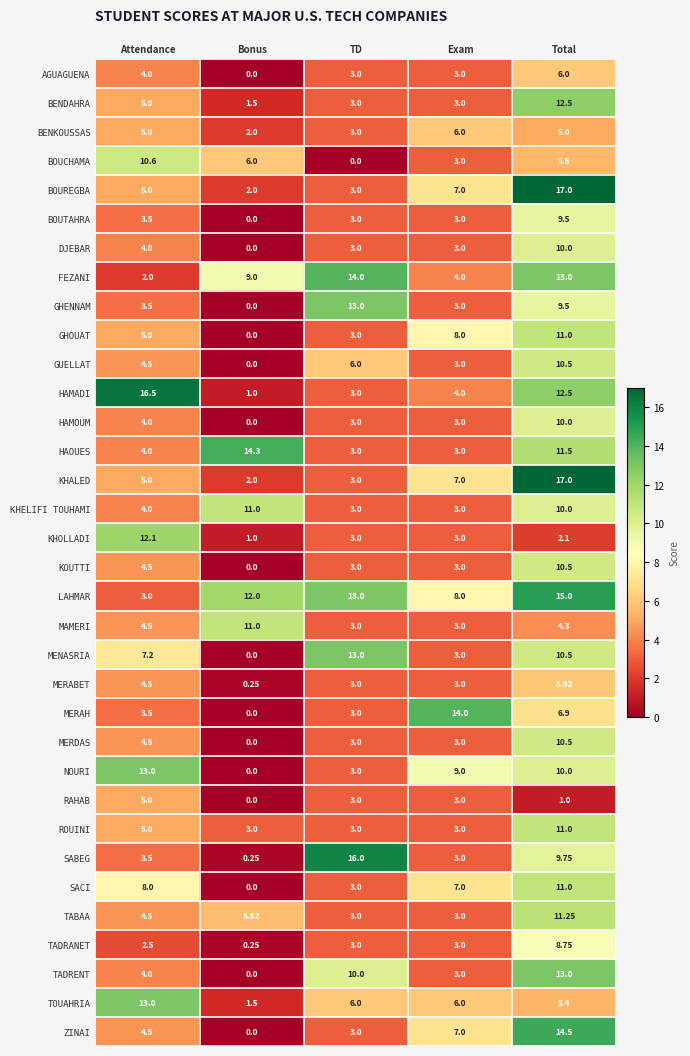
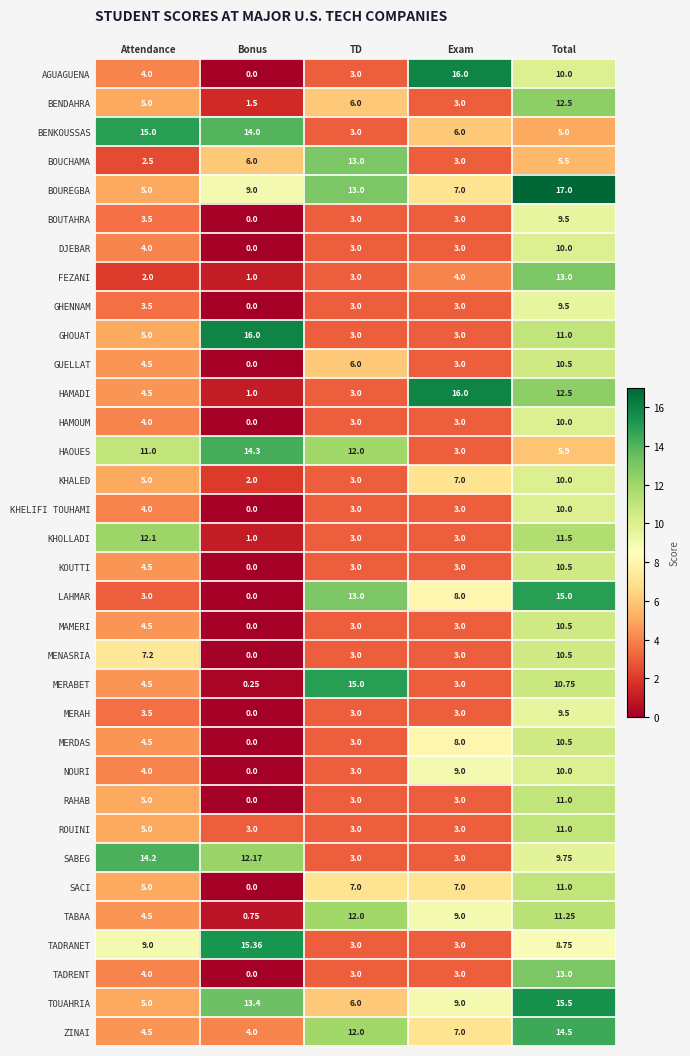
AGUAGUENA, Exam: 3.0 -> 16.0
AGUAGUENA, Total: 6.0 -> 10.0
BENDAHRA, TD: 3.0 -> 6.0
BENKOUSSAS, Attendance: 5.0 -> 15.0
BENKOUSSAS, Bonus: 2.0 -> 14.0
BOUCHAMA, Attendance: 10.6 -> 2.5
BOUCHAMA, TD: 0.0 -> 13.0
BOUREGBA, Bonus: 2.0 -> 9.0
BOUREGBA, TD: 3.0 -> 13.0
FEZANI, Bonus: 9.0 -> 1.0
FEZANI, TD: 14.0 -> 3.0
GHENNAM, TD: 13.0 -> 3.0
GHOUAT, Bonus: 0.0 -> 16.0
GHOUAT, Exam: 8.0 -> 3.0
HAMADI, Attendance: 16.5 -> 4.5
HAMADI, Exam: 4.0 -> 16.0
HAOUES, Attendance: 4.0 -> 11.0
HAOUES, TD: 3.0 -> 12.0
HAOUES, Total: 11.5 -> 5.9
KHALED, Total: 17.0 -> 10.0
KHELIFI TOUHAMI, Bonus: 11.0 -> 0.0
KHOLLADI, Total: 2.1 -> 11.5
LAHMAR, Bonus: 12.0 -> 0.0
MAMERI, Bonus: 11.0 -> 0.0
MAMERI, Total: 4.3 -> 10.5
MENASRIA, TD: 13.0 -> 3.0
MERABET, TD: 3.0 -> 15.0
MERABET, Total: 5.92 -> 10.75
MERAH, Exam: 14.0 -> 3.0
MERAH, Total: 6.9 -> 9.5
MERDAS, Exam: 3.0 -> 8.0
NOURI, Attendance: 13.0 -> 4.0
RAHAB, Total: 1.0 -> 11.0
SABEG, Attendance: 3.5 -> 14.2
SABEG, Bonus: 0.25 -> 12.17
SABEG, TD: 16.0 -> 3.0
SACI, Attendance: 8.0 -> 5.0
SACI, TD: 3.0 -> 7.0
TABAA, Bonus: 5.62 -> 0.75
TABAA, TD: 3.0 -> 12.0
TABAA, Exam: 3.0 -> 9.0
TADRANET, Attendance: 2.5 -> 9.0
TADRANET, Bonus: 0.25 -> 15.36
TADRENT, TD: 10.0 -> 3.0
TOUAHRIA, Attendance: 13.0 -> 5.0
TOUAHRIA, Bonus: 1.5 -> 13.4
TOUAHRIA, Exam: 6.0 -> 9.0
TOUAHRIA, Total: 5.4 -> 15.5
ZINAI, Bonus: 0.0 -> 4.0
ZINAI, TD: 3.0 -> 12.0
